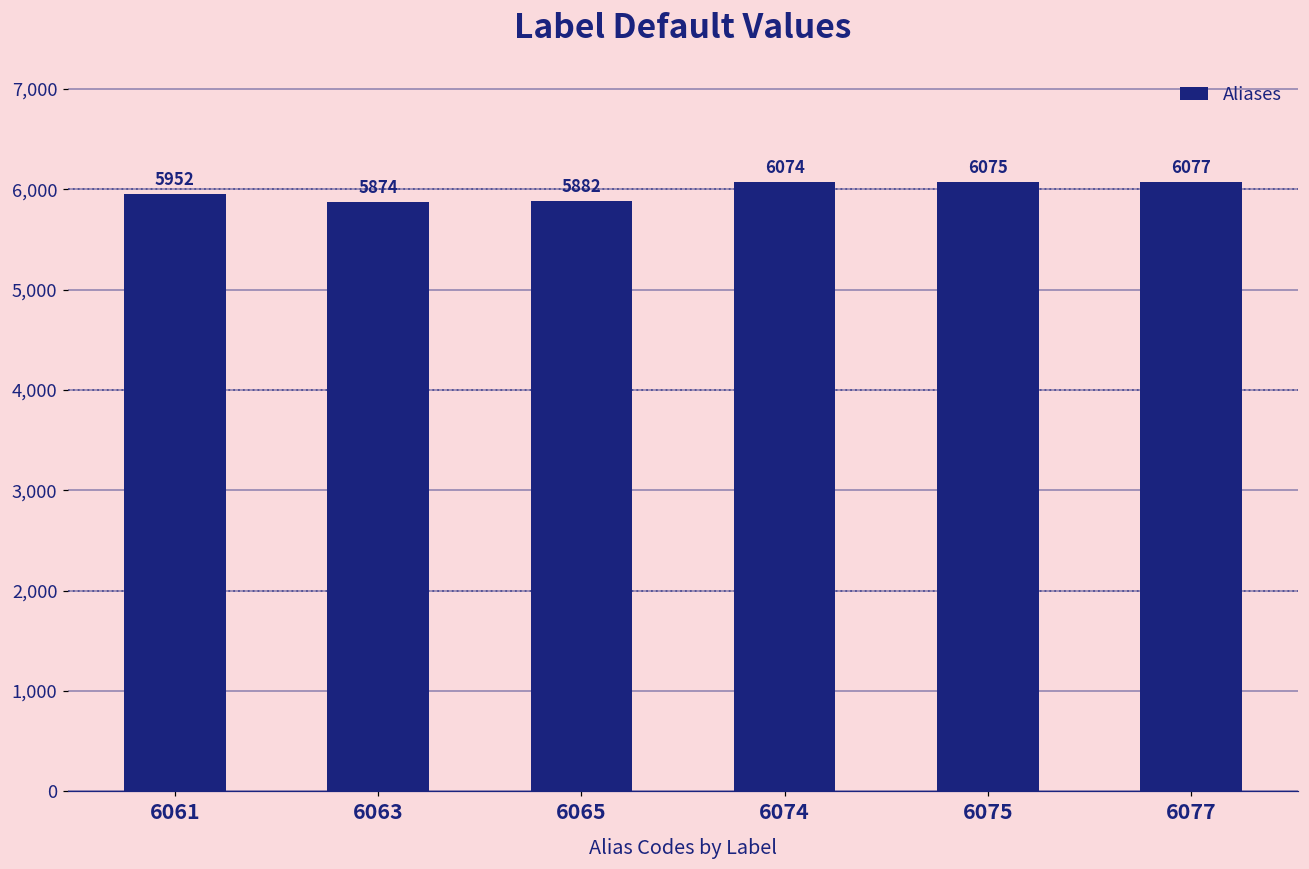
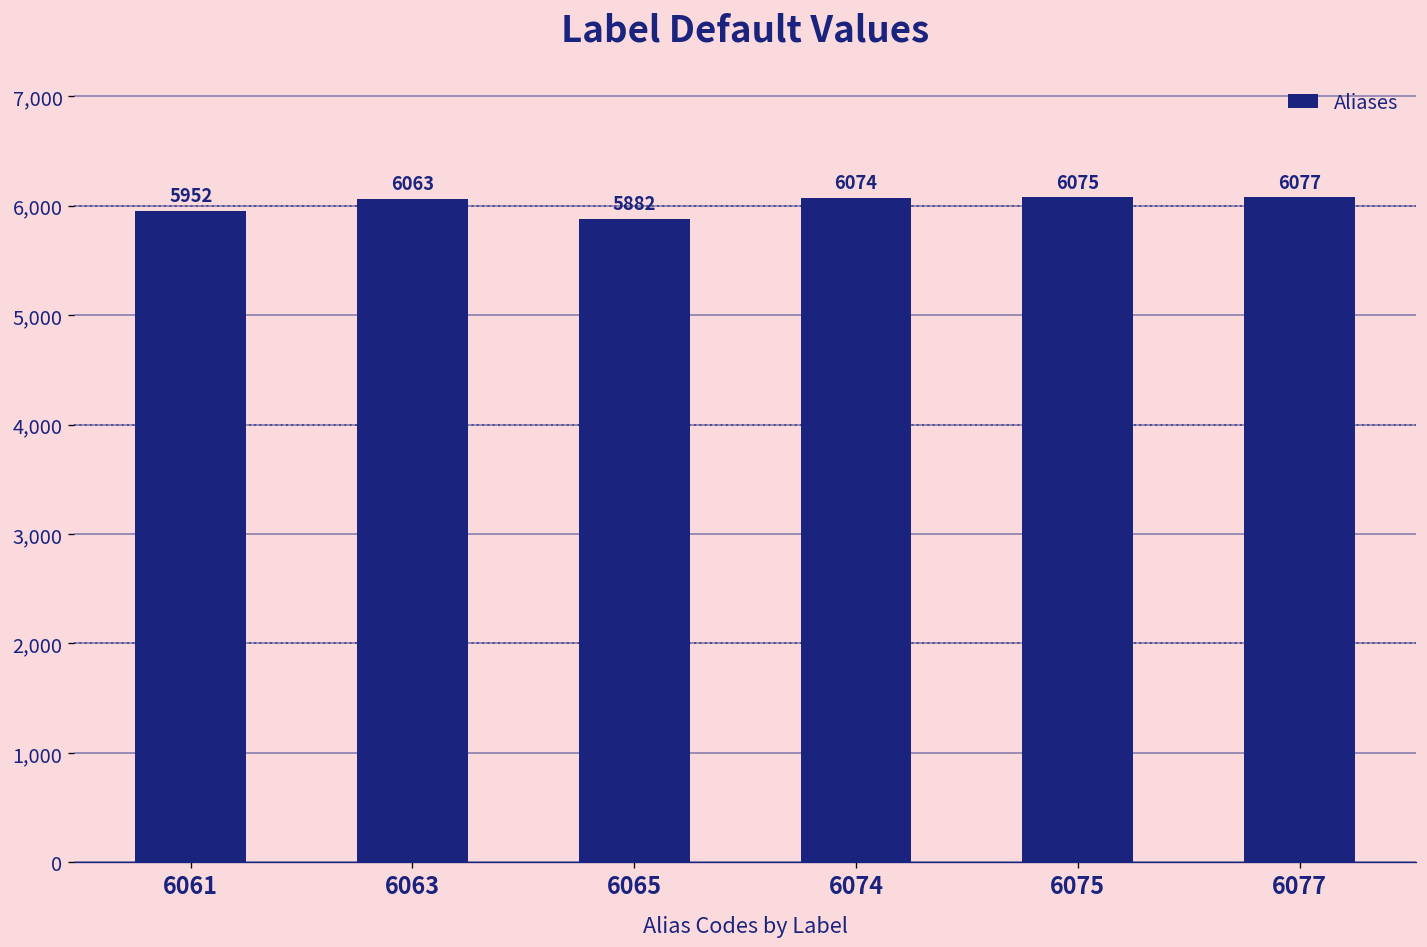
6063: 5874 -> 6063
